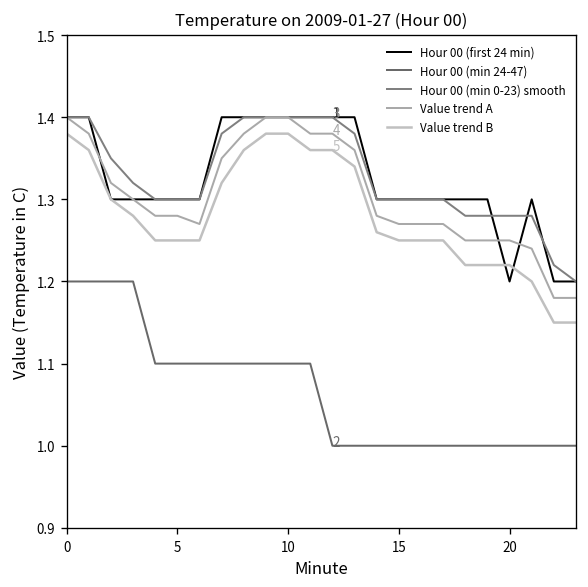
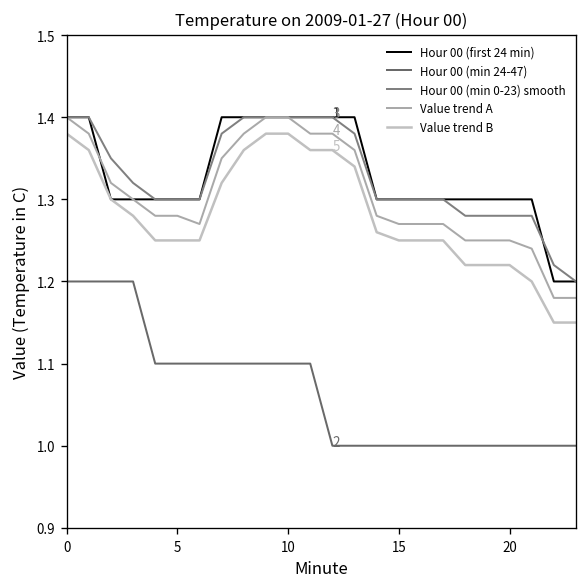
Hour 00 (first 24 min), 20: 1.2 -> 1.3
